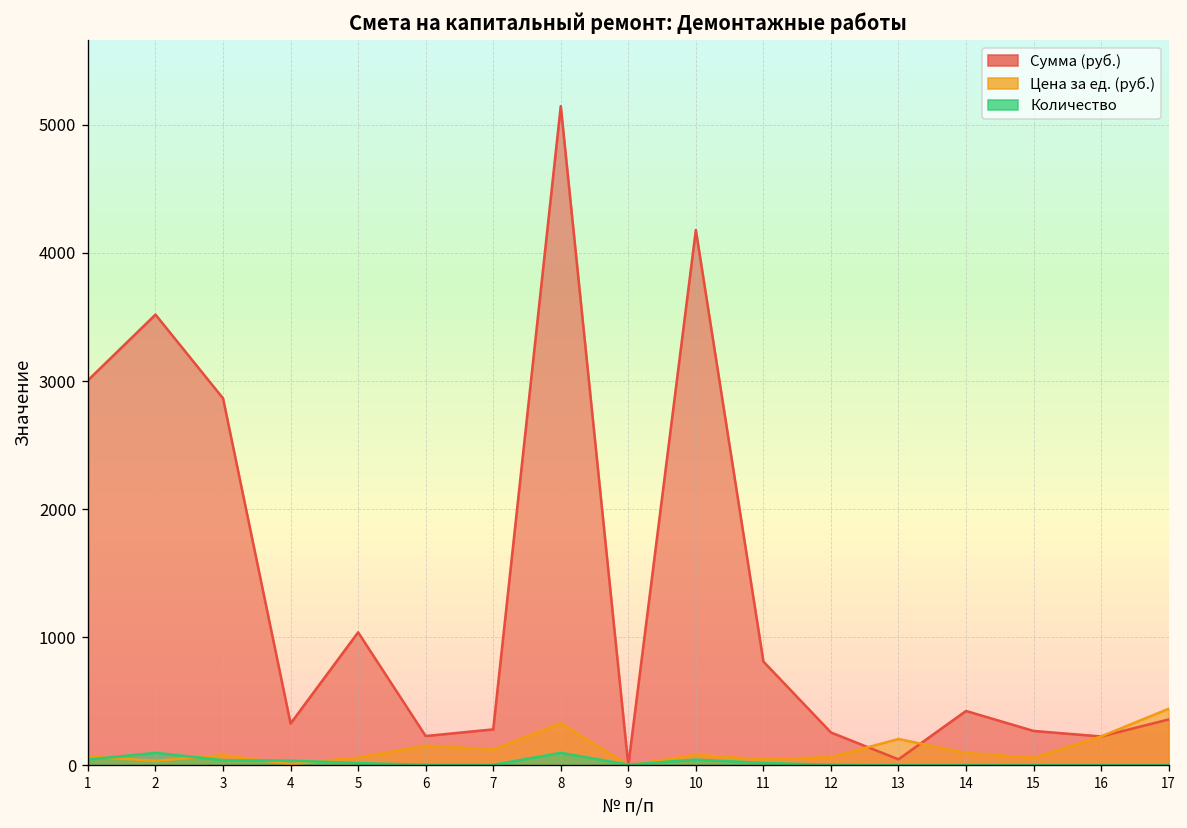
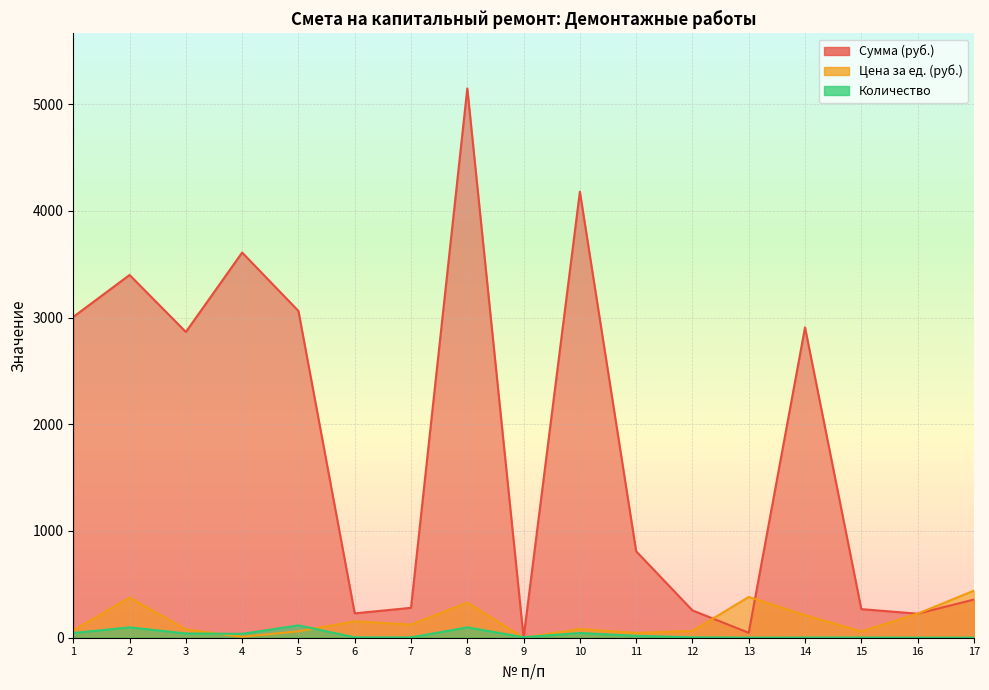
Сумма (руб.), 2: 3520 -> 3400
Цена за ед. (руб.), 2: 40 -> 380
Сумма (руб.), 4: 330 -> 3610
Сумма (руб.), 5: 1040 -> 3060
Количество, 5: 20 -> 120
Цена за ед. (руб.), 13: 210 -> 380
Сумма (руб.), 14: 420 -> 2910
Цена за ед. (руб.), 14: 100 -> 210
